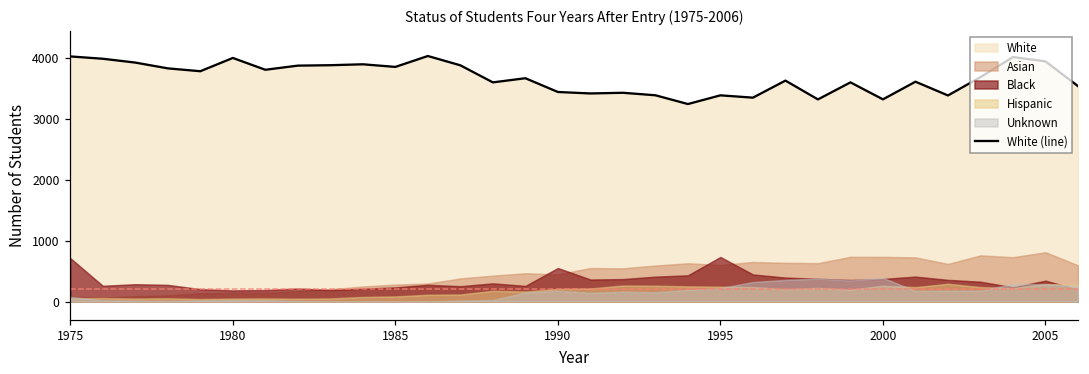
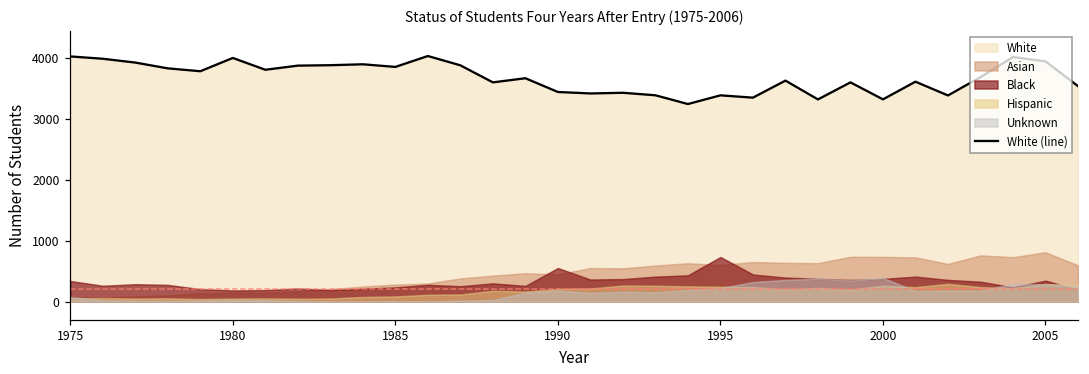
Black, 1975: 700 -> 300
